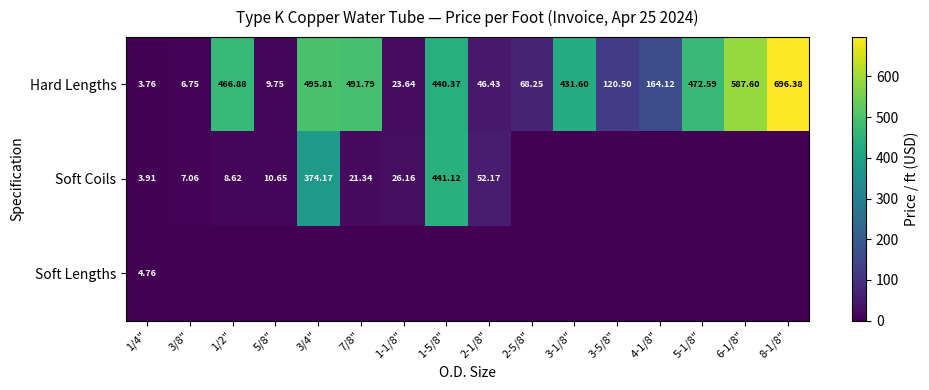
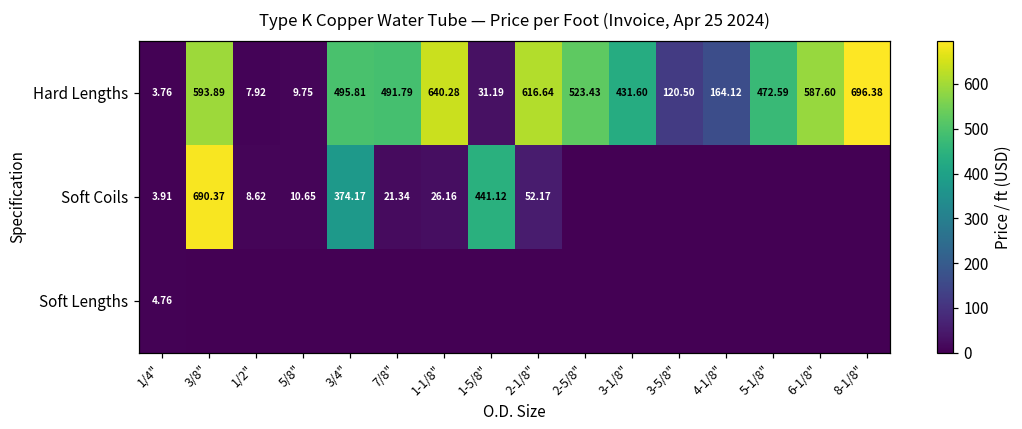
Hard Lengths, 3/8": 6.75 -> 593.89
Hard Lengths, 1/2": 466.88 -> 7.92
Hard Lengths, 1-1/8": 23.64 -> 640.28
Hard Lengths, 1-5/8": 440.37 -> 31.19
Hard Lengths, 2-1/8": 46.43 -> 616.64
Hard Lengths, 2-5/8": 68.25 -> 523.43
Soft Coils, 3/8": 7.06 -> 690.37
